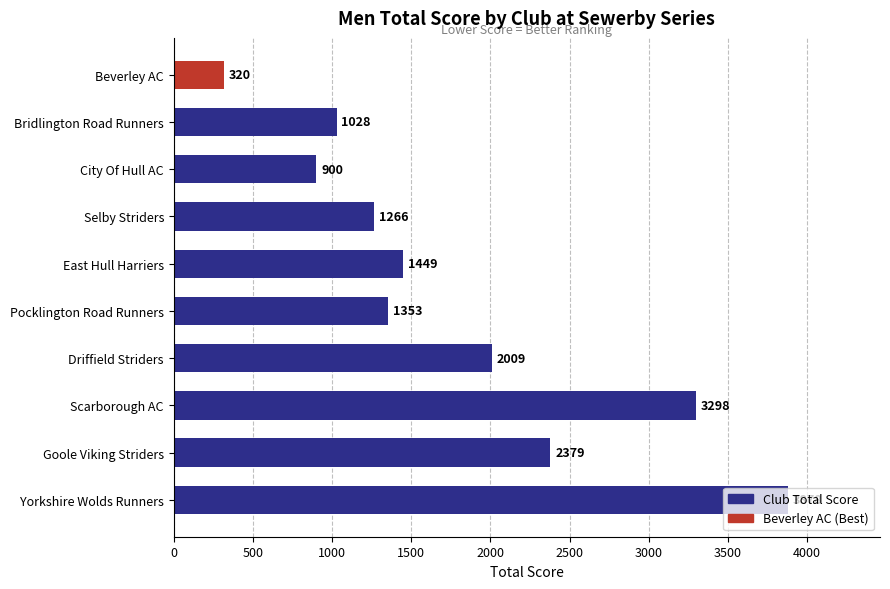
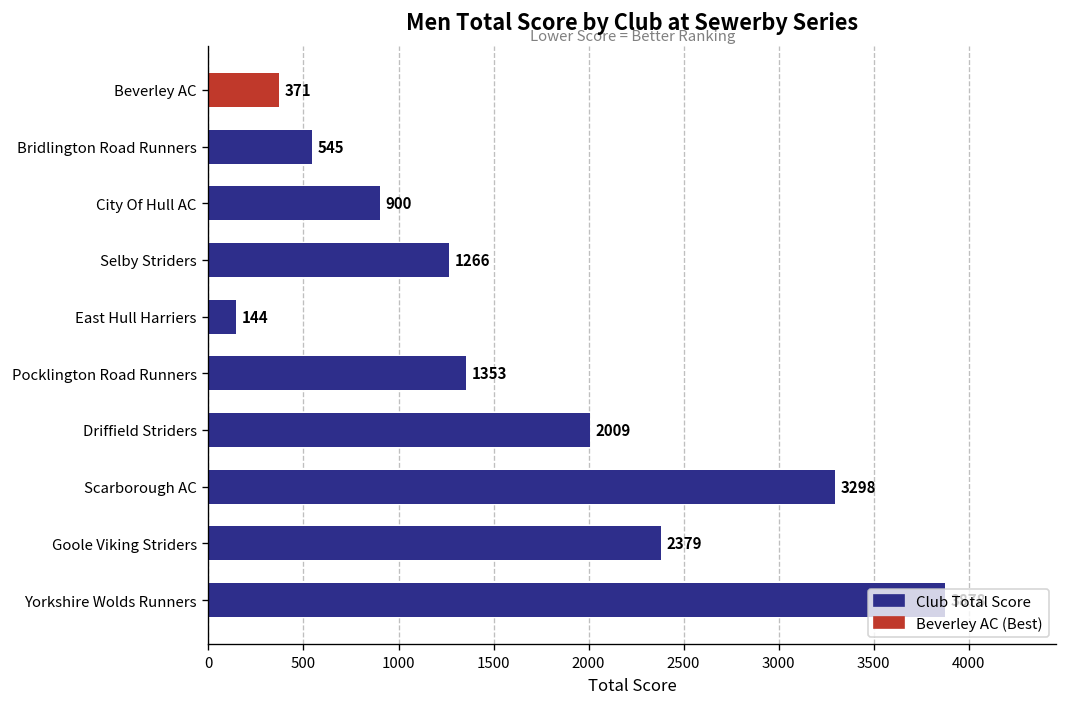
Beverley AC: 320 -> 371
Bridlington Road Runners: 1028 -> 545
East Hull Harriers: 1449 -> 144
